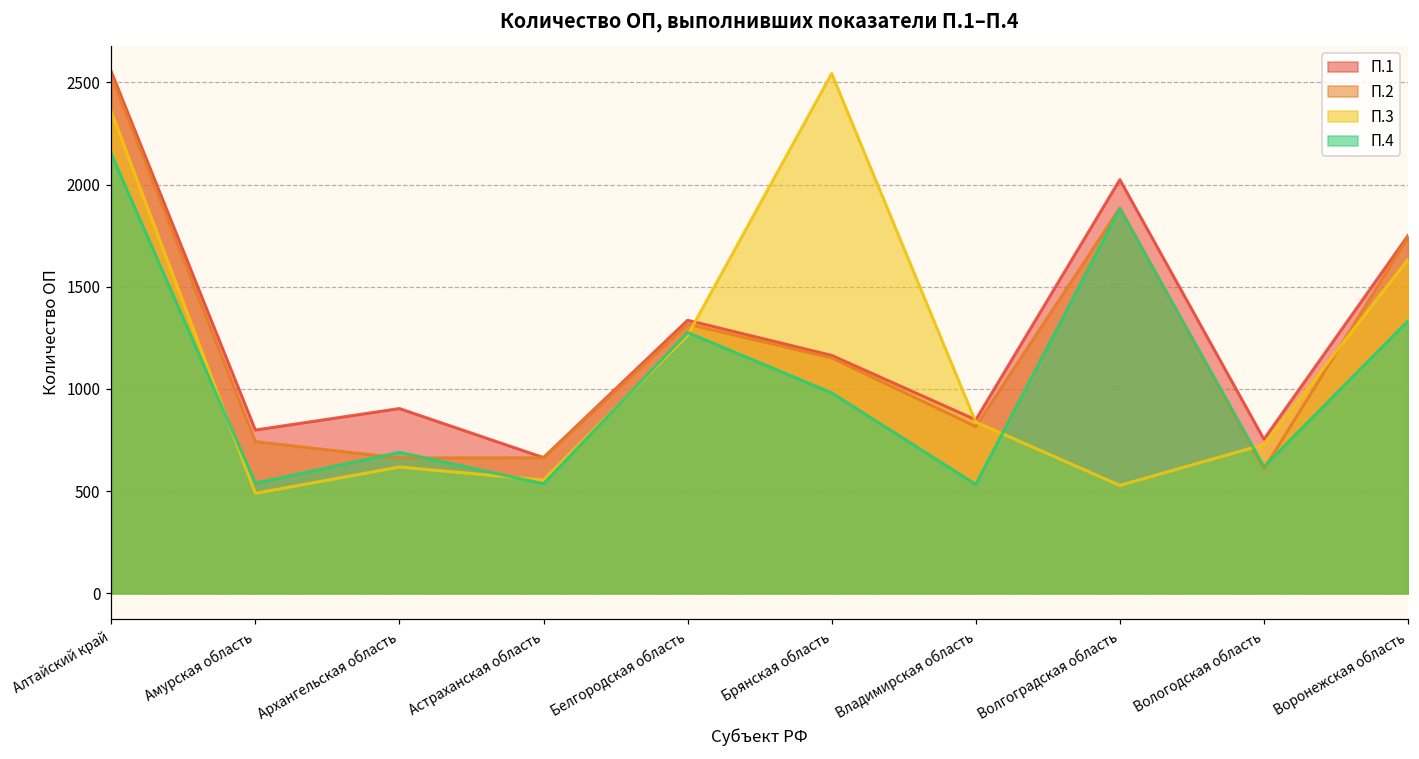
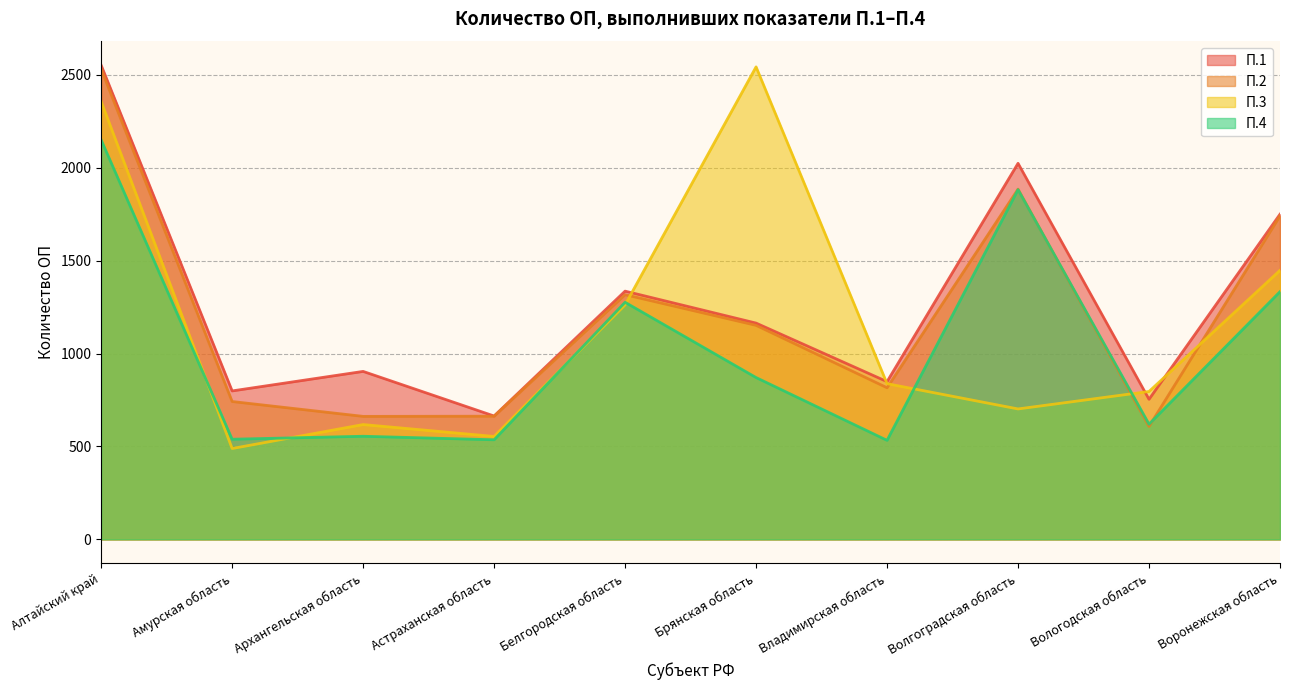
П.4, Архангельская область: 690 -> 560
П.4, Брянская область: 980 -> 870
П.3, Волгоградская область: 530 -> 700
П.3, Вологодская область: 730 -> 800
П.3, Воронежская область: 1630 -> 1450
